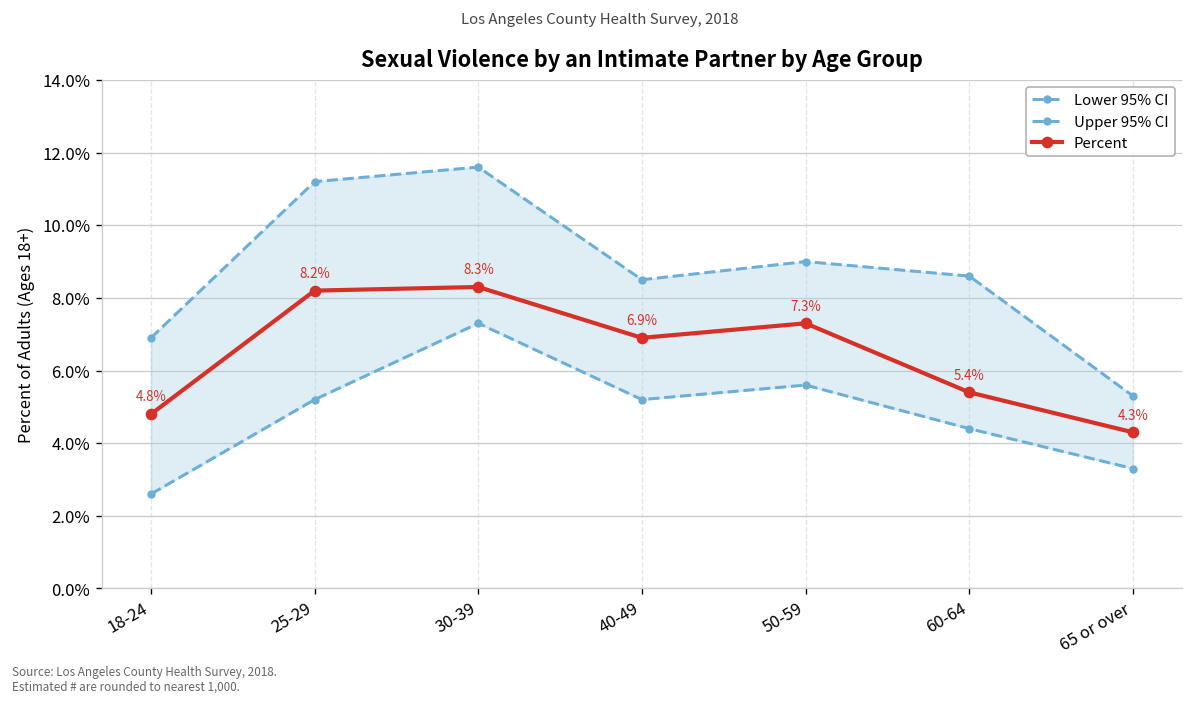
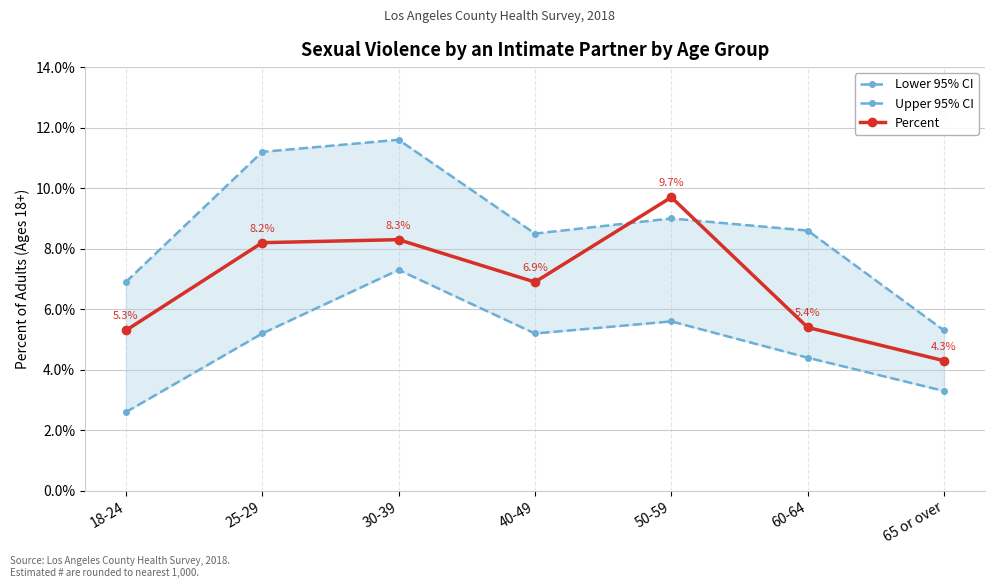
Percent, 18-24: 4.8% -> 5.3%
Percent, 50-59: 7.3% -> 9.7%
